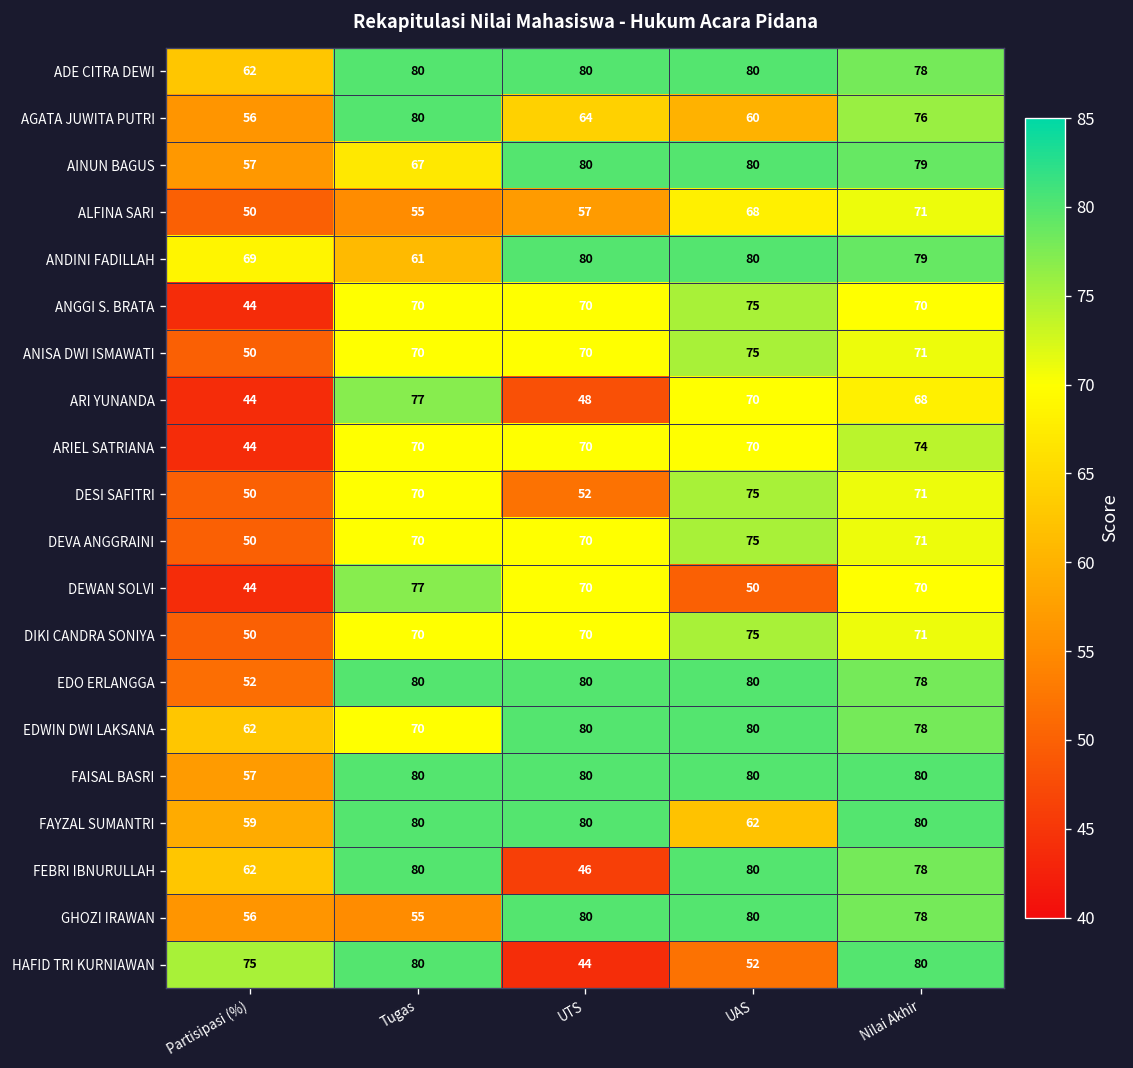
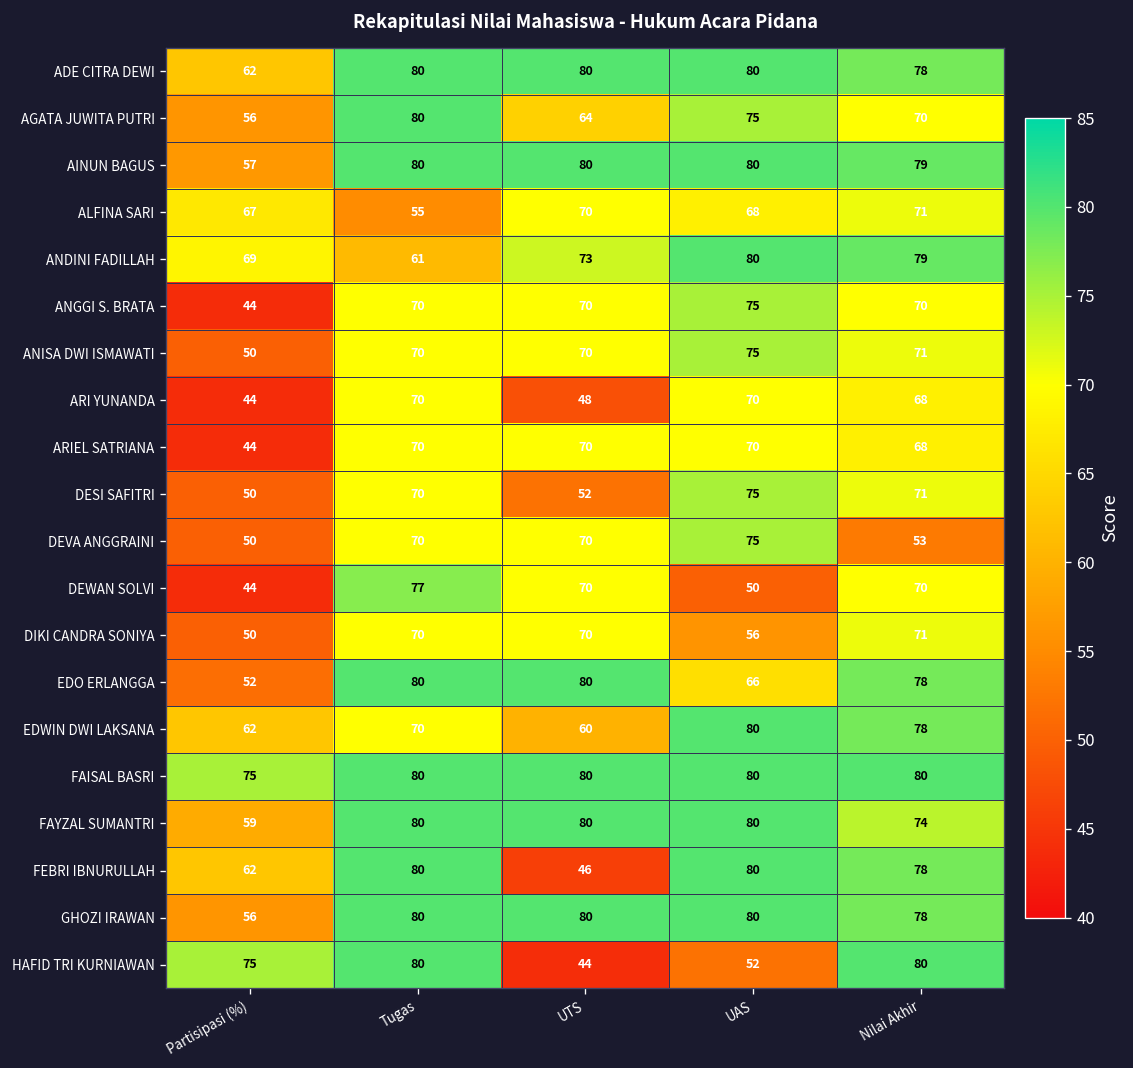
AGATA JUWITA PUTRI, UAS: 60 -> 75
AGATA JUWITA PUTRI, Nilai Akhir: 76 -> 70
AINUN BAGUS, Tugas: 67 -> 80
ALFINA SARI, Partisipasi (%): 50 -> 67
ALFINA SARI, UTS: 57 -> 70
ANDINI FADILLAH, UTS: 80 -> 73
ARI YUNANDA, Tugas: 77 -> 70
ARIEL SATRIANA, Nilai Akhir: 74 -> 68
DEVA ANGGRAINI, Nilai Akhir: 71 -> 53
DIKI CANDRA SONIYA, UAS: 75 -> 56
EDO ERLANGGA, UAS: 80 -> 66
EDWIN DWI LAKSANA, UTS: 80 -> 60
FAISAL BASRI, Partisipasi (%): 57 -> 75
FAYZAL SUMANTRI, UAS: 62 -> 80
FAYZAL SUMANTRI, Nilai Akhir: 80 -> 74
GHOZI IRAWAN, Tugas: 55 -> 80
